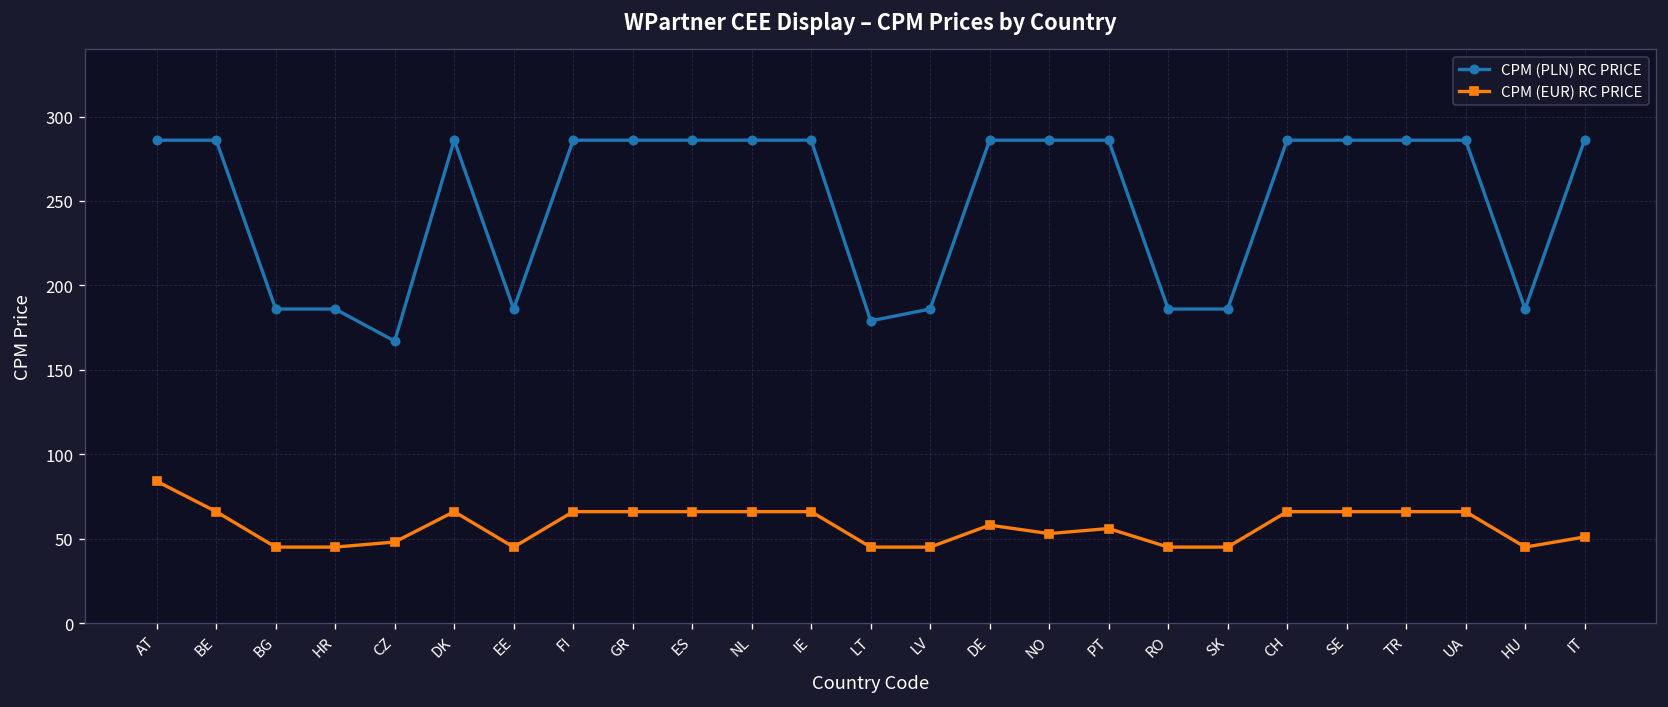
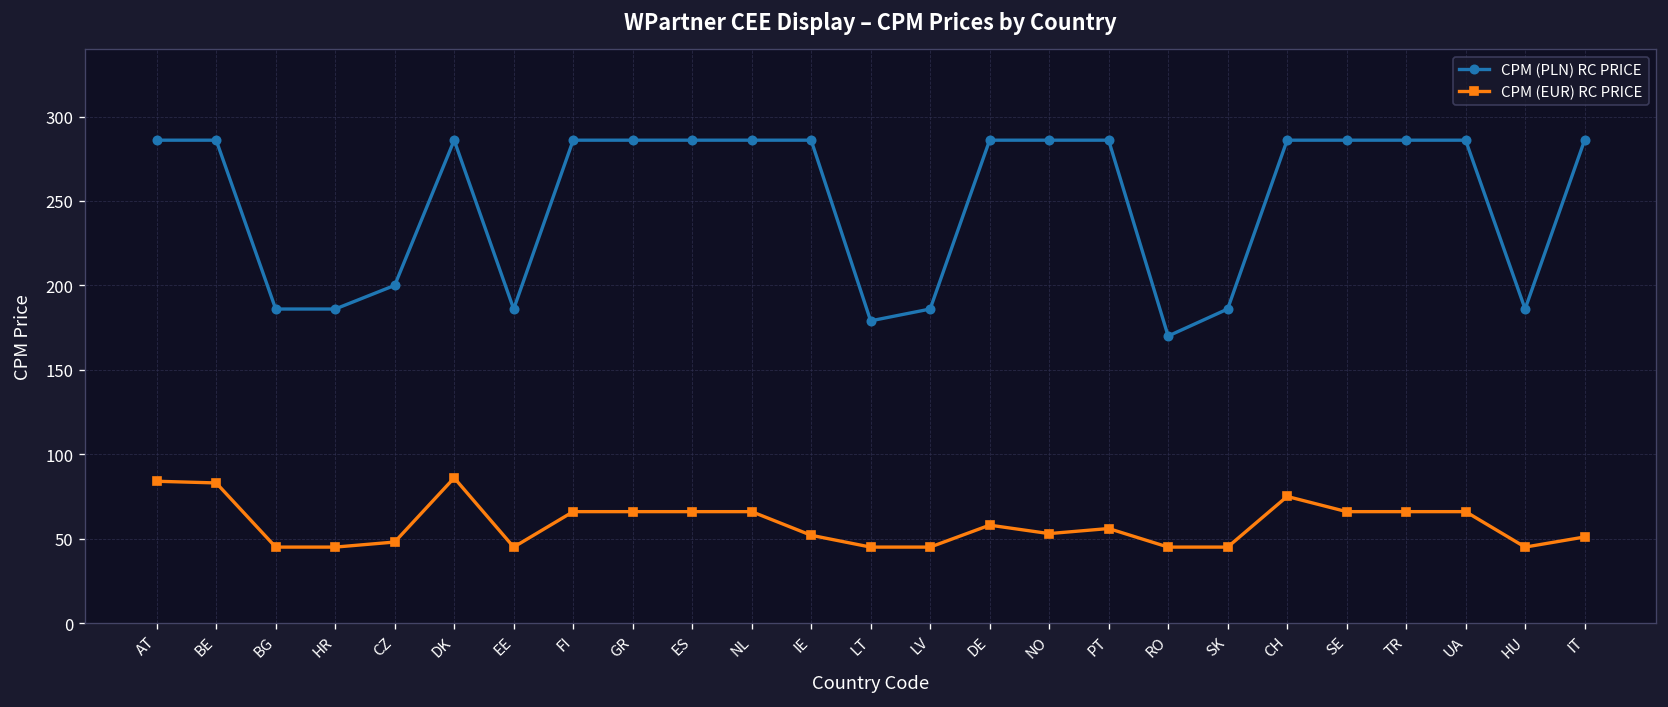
CPM (EUR) RC PRICE, BE: 66 -> 83
CPM (PLN) RC PRICE, CZ: 167 -> 200
CPM (EUR) RC PRICE, DK: 66 -> 86
CPM (EUR) RC PRICE, IE: 66 -> 52
CPM (PLN) RC PRICE, RO: 186 -> 170
CPM (EUR) RC PRICE, CH: 66 -> 75
